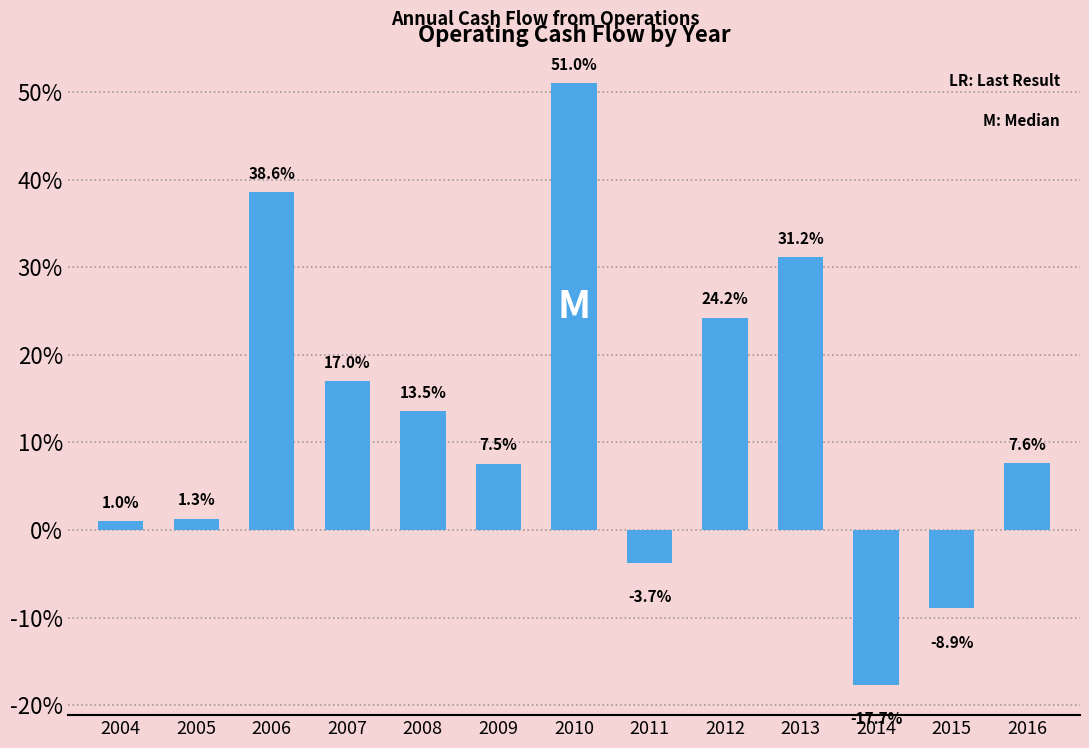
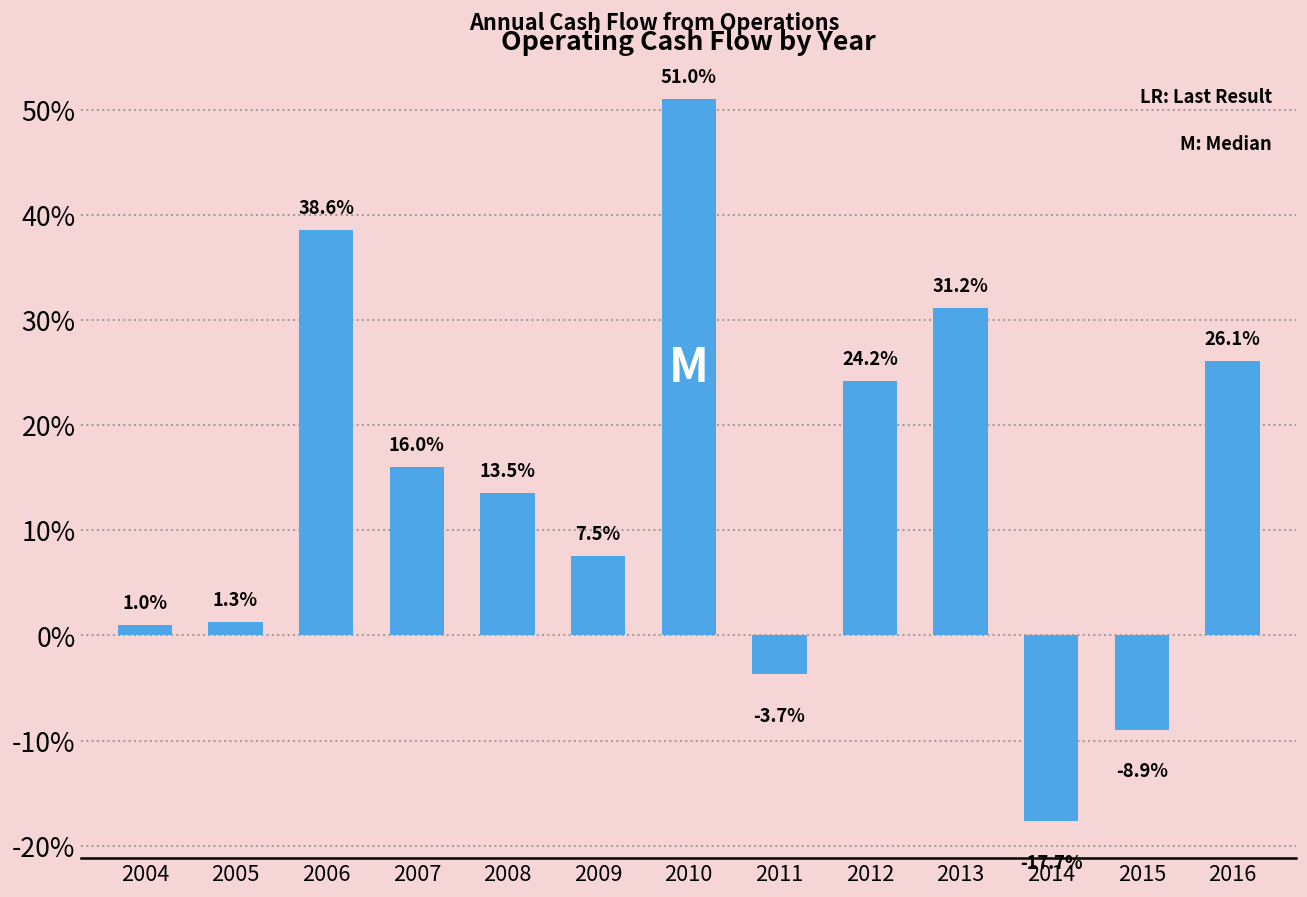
2007: 17.0% -> 16.0%
2016: 7.6% -> 26.1%
